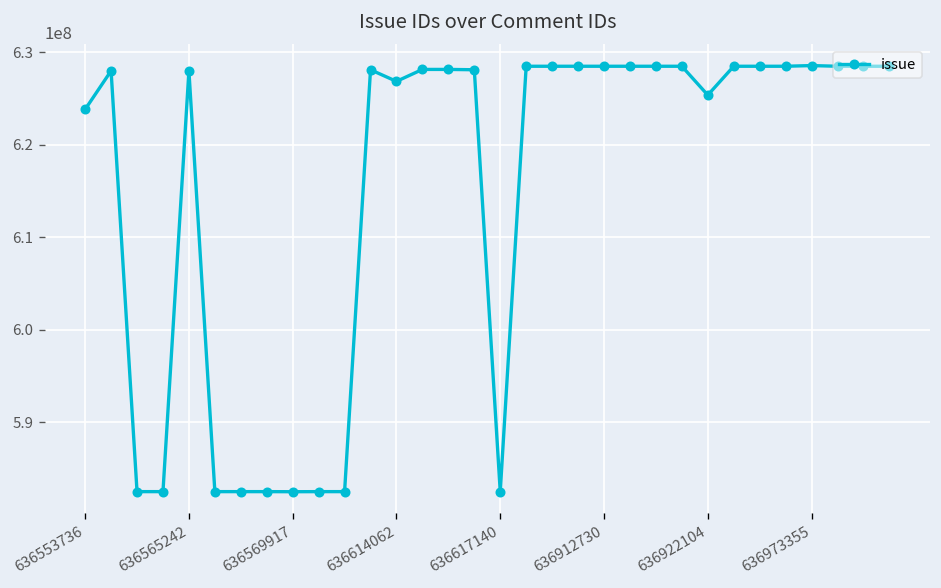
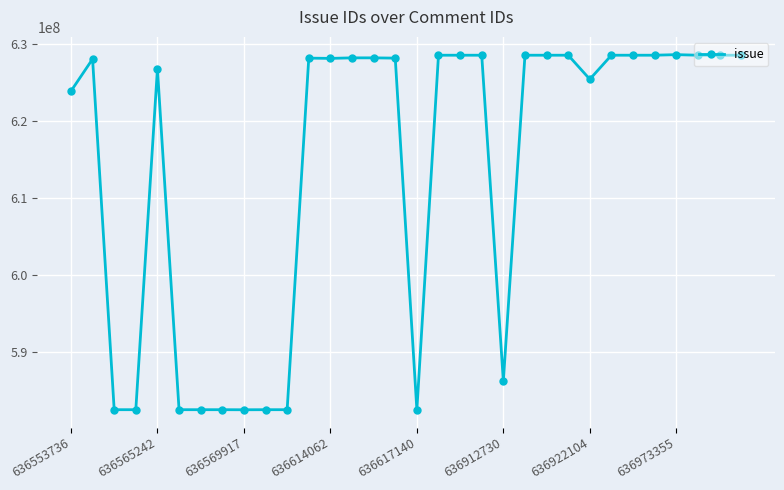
636565242: 628000000 -> 627000000
636614062: 627000000 -> 628000000
636912730: 628000000 -> 586000000
